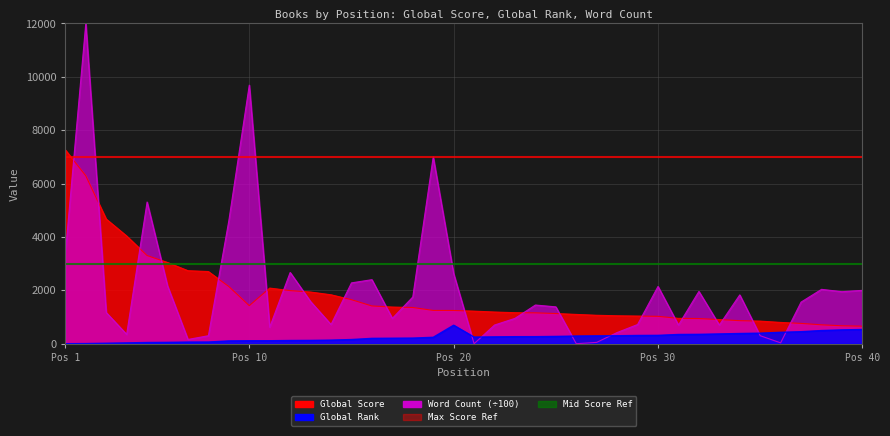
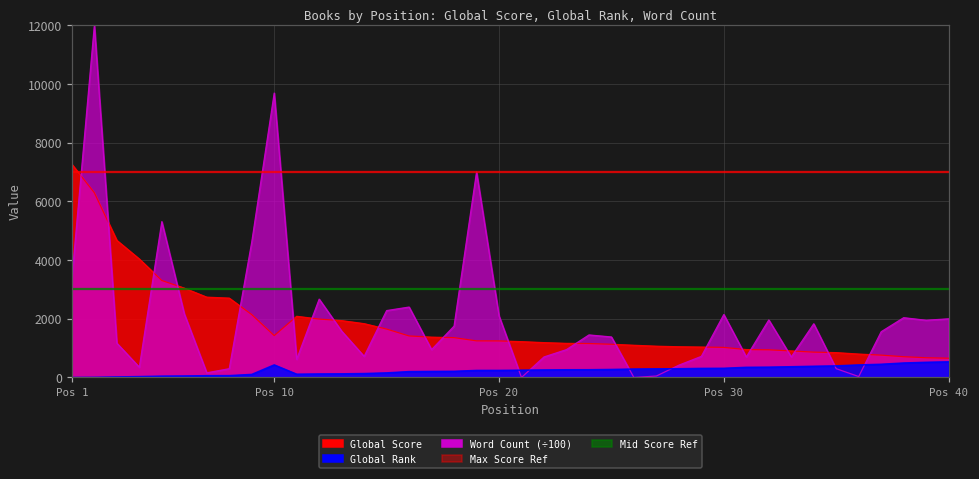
Global Rank, Pos 10: 100 -> 400
Word Count (÷100), Pos 20: 2600 -> 2100
Global Rank, Pos 20: 700 -> 200
